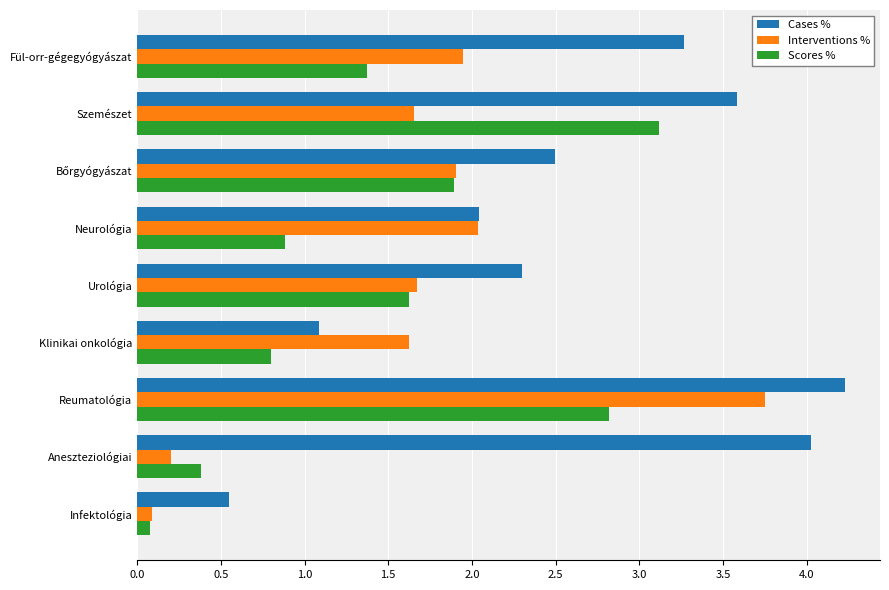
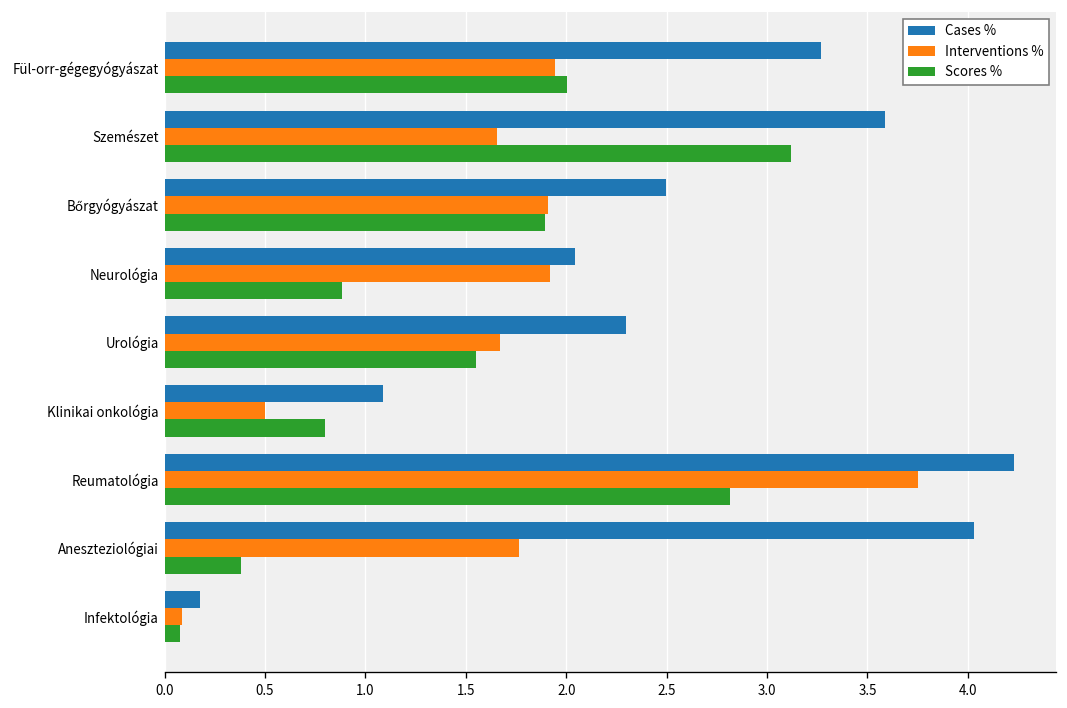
Scores %, Fül-orr-gégegyógyászat: 1.37 -> 2.01
Interventions %, Neurológia: 2.04 -> 1.92
Scores %, Urológia: 1.62 -> 1.55
Interventions %, Klinikai onkológia: 1.62 -> 0.50
Interventions %, Aneszteziológiai: 0.20 -> 1.76
Cases %, Infektológia: 0.55 -> 0.17
